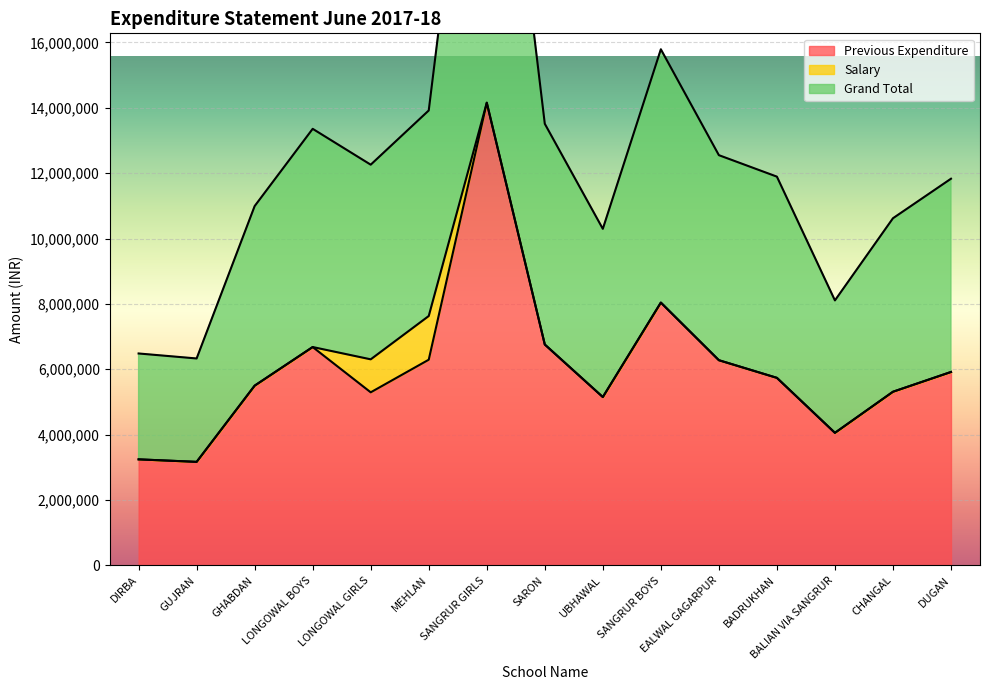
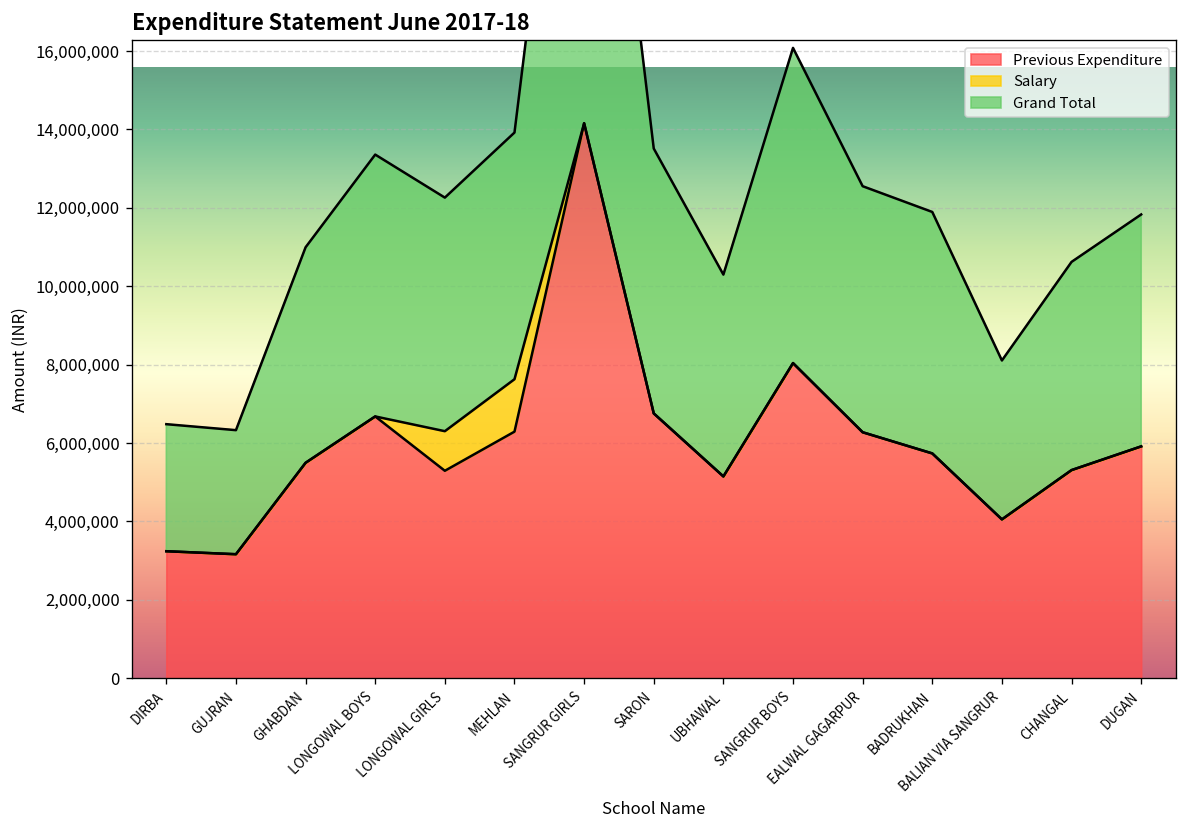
Grand Total, SANGRUR BOYS: 7,800,000 -> 8,000,000
